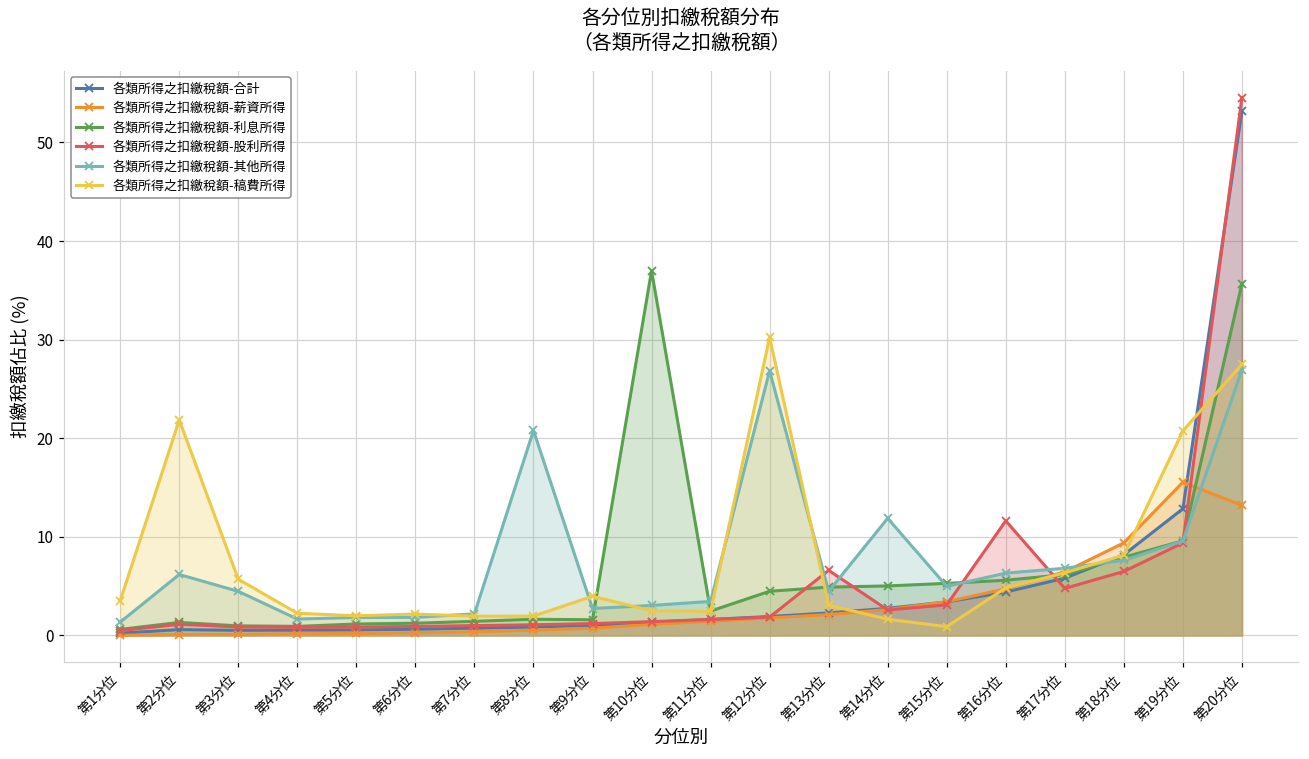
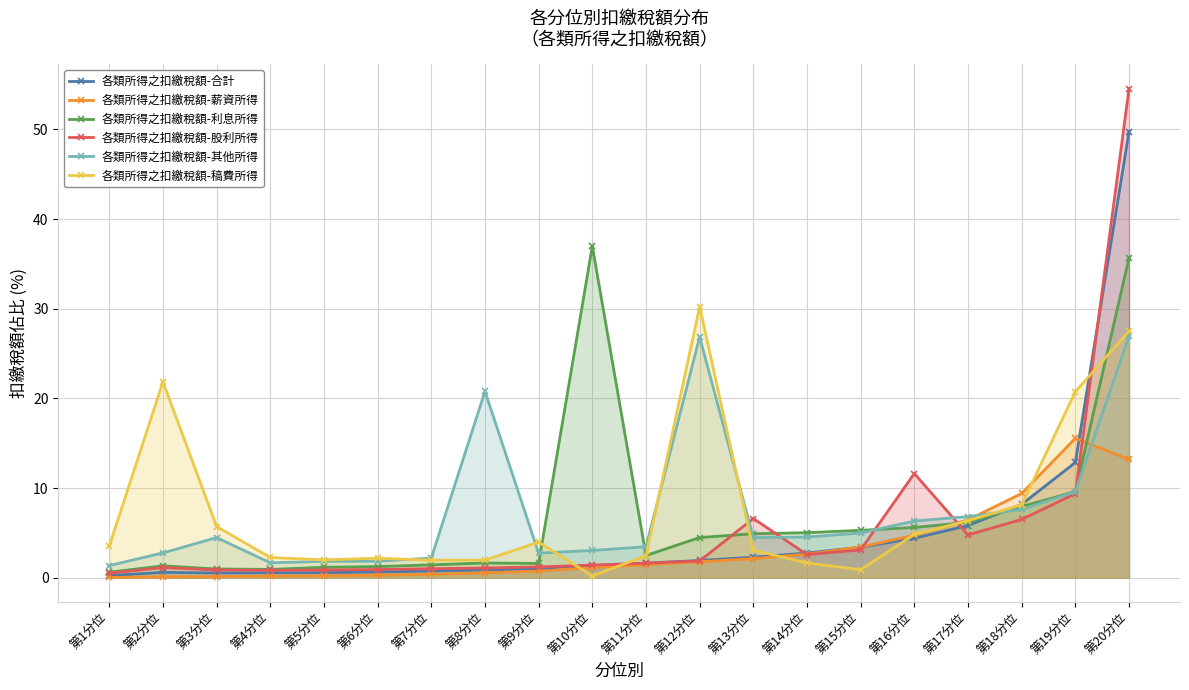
各類所得之扣繳稅額-其他所得, 第2分位: 6 -> 3
各類所得之扣繳稅額-稿費所得, 第10分位: 3 -> 0
各類所得之扣繳稅額-其他所得, 第14分位: 12 -> 5
各類所得之扣繳稅額-合計, 第20分位: 53 -> 50
